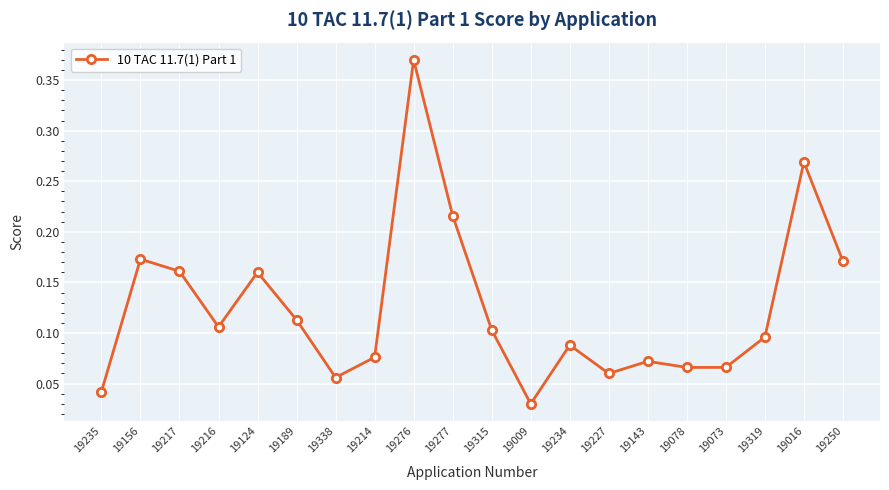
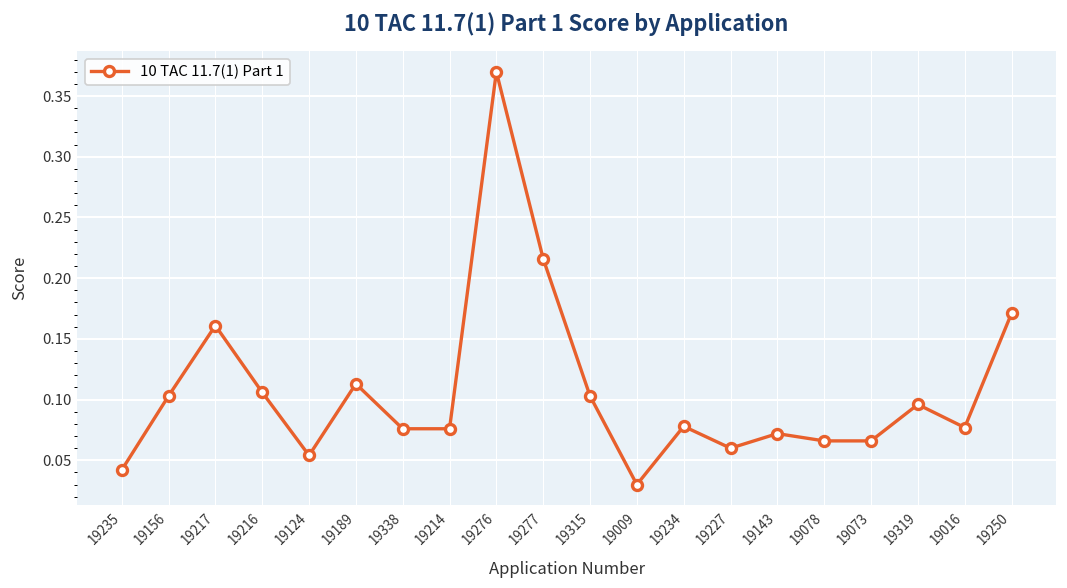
19156: 0.173 -> 0.103
19124: 0.160 -> 0.054
19338: 0.056 -> 0.076
19234: 0.088 -> 0.078
19016: 0.269 -> 0.077
